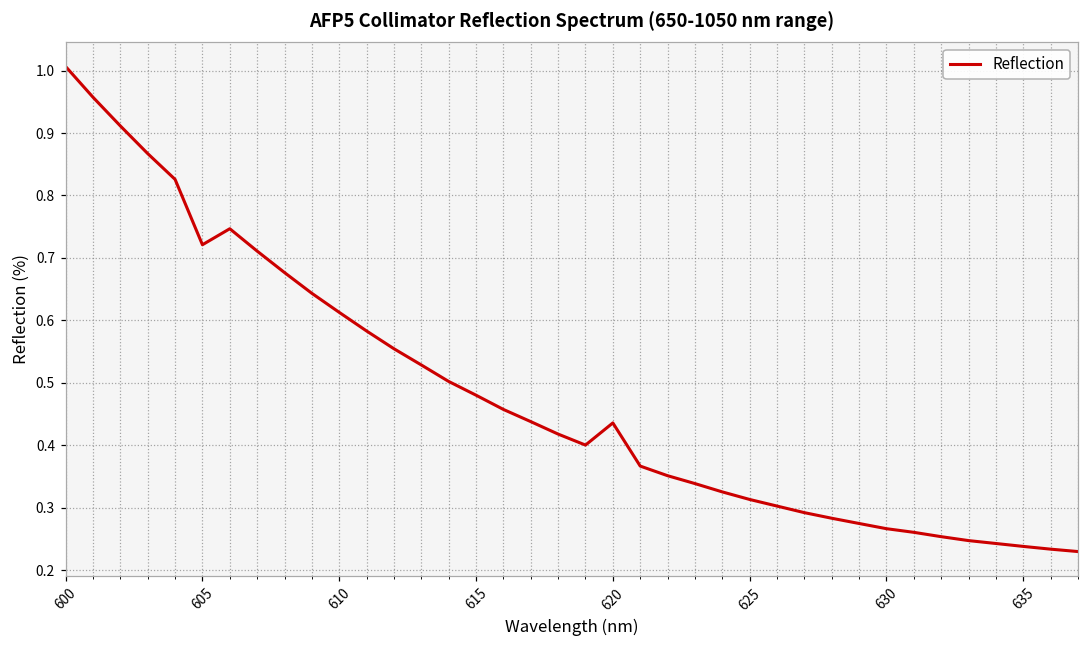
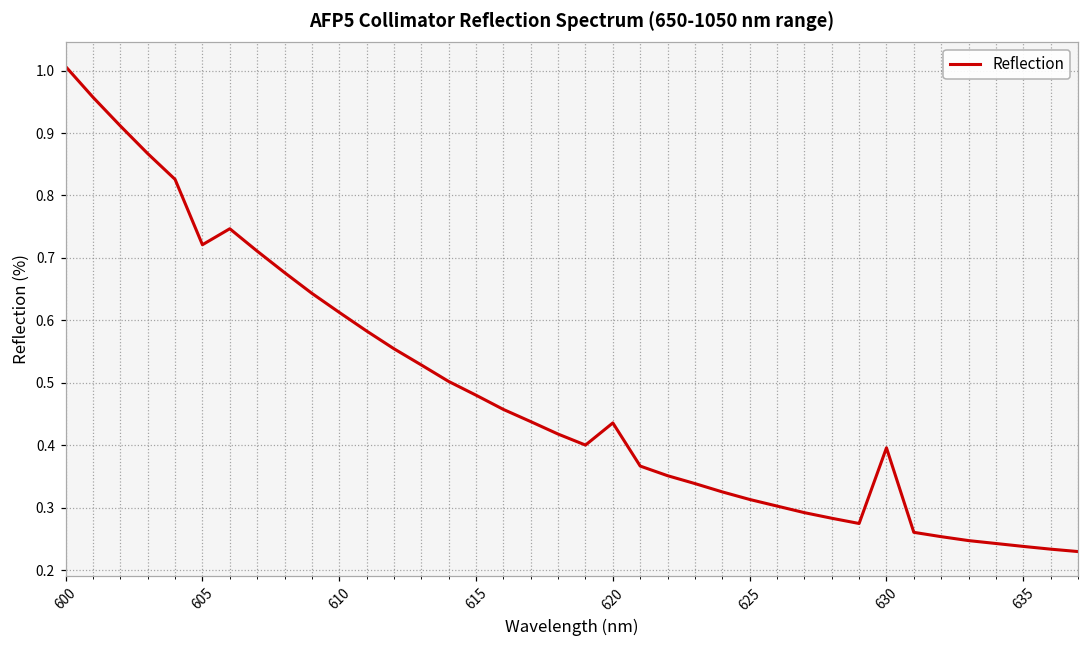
630: 0.27 -> 0.40
